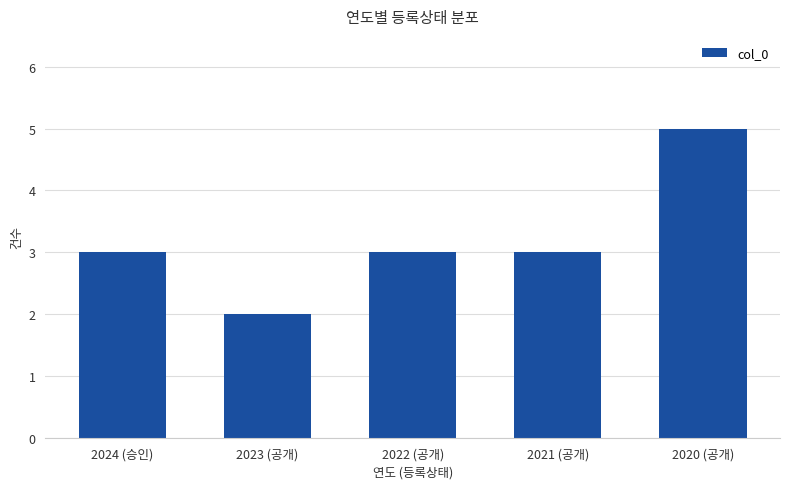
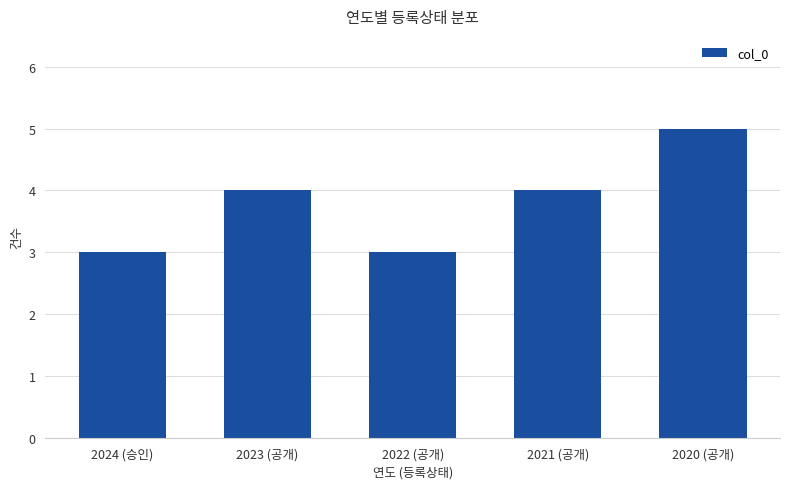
2023 (공개): 2 -> 4
2021 (공개): 3 -> 4
